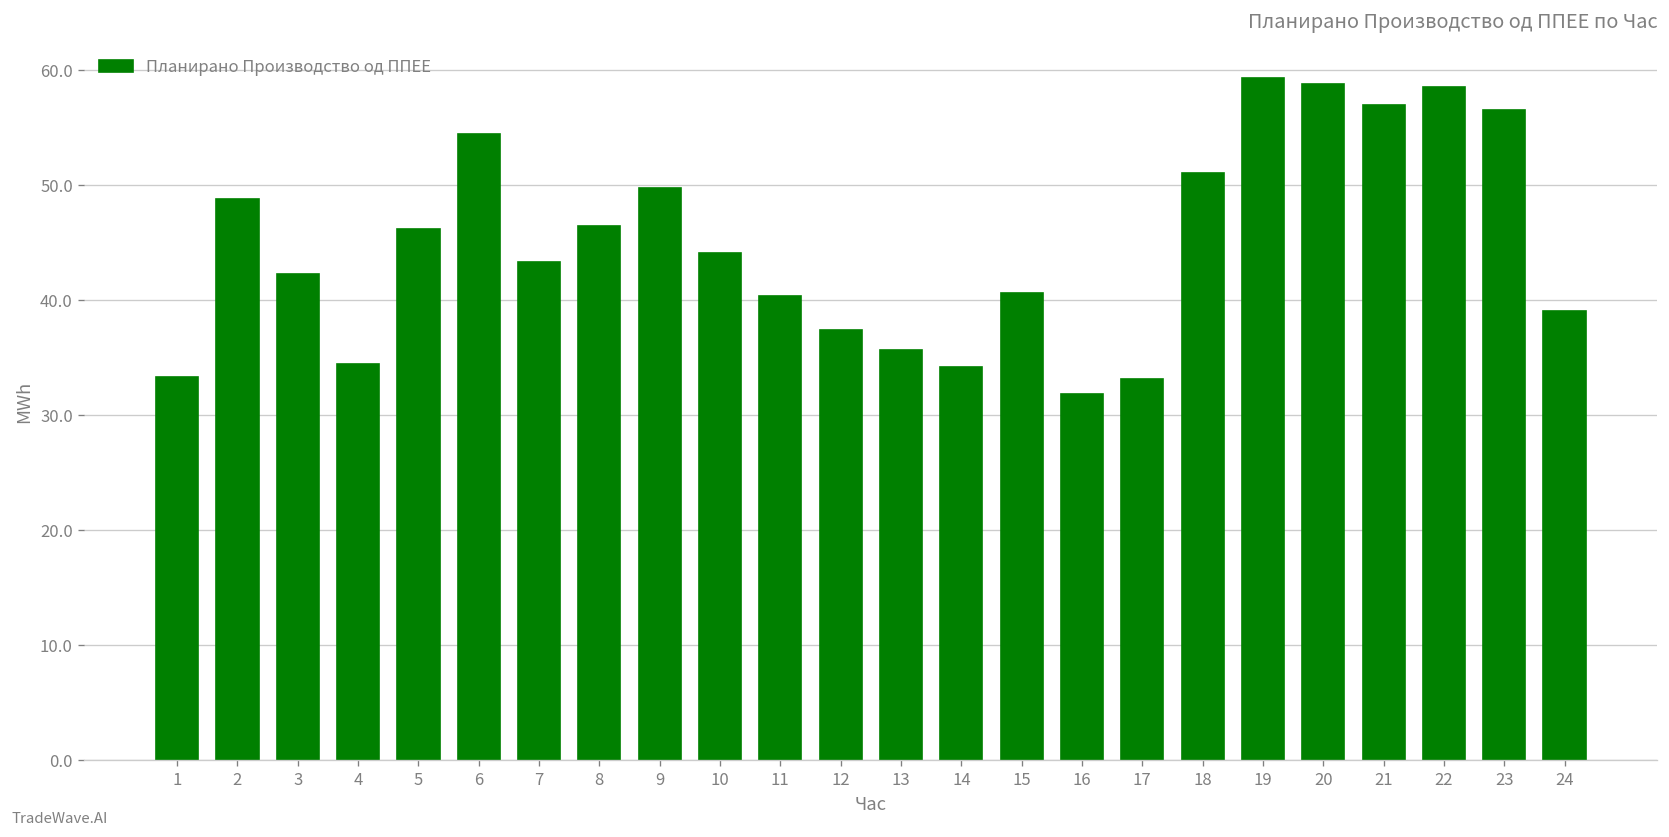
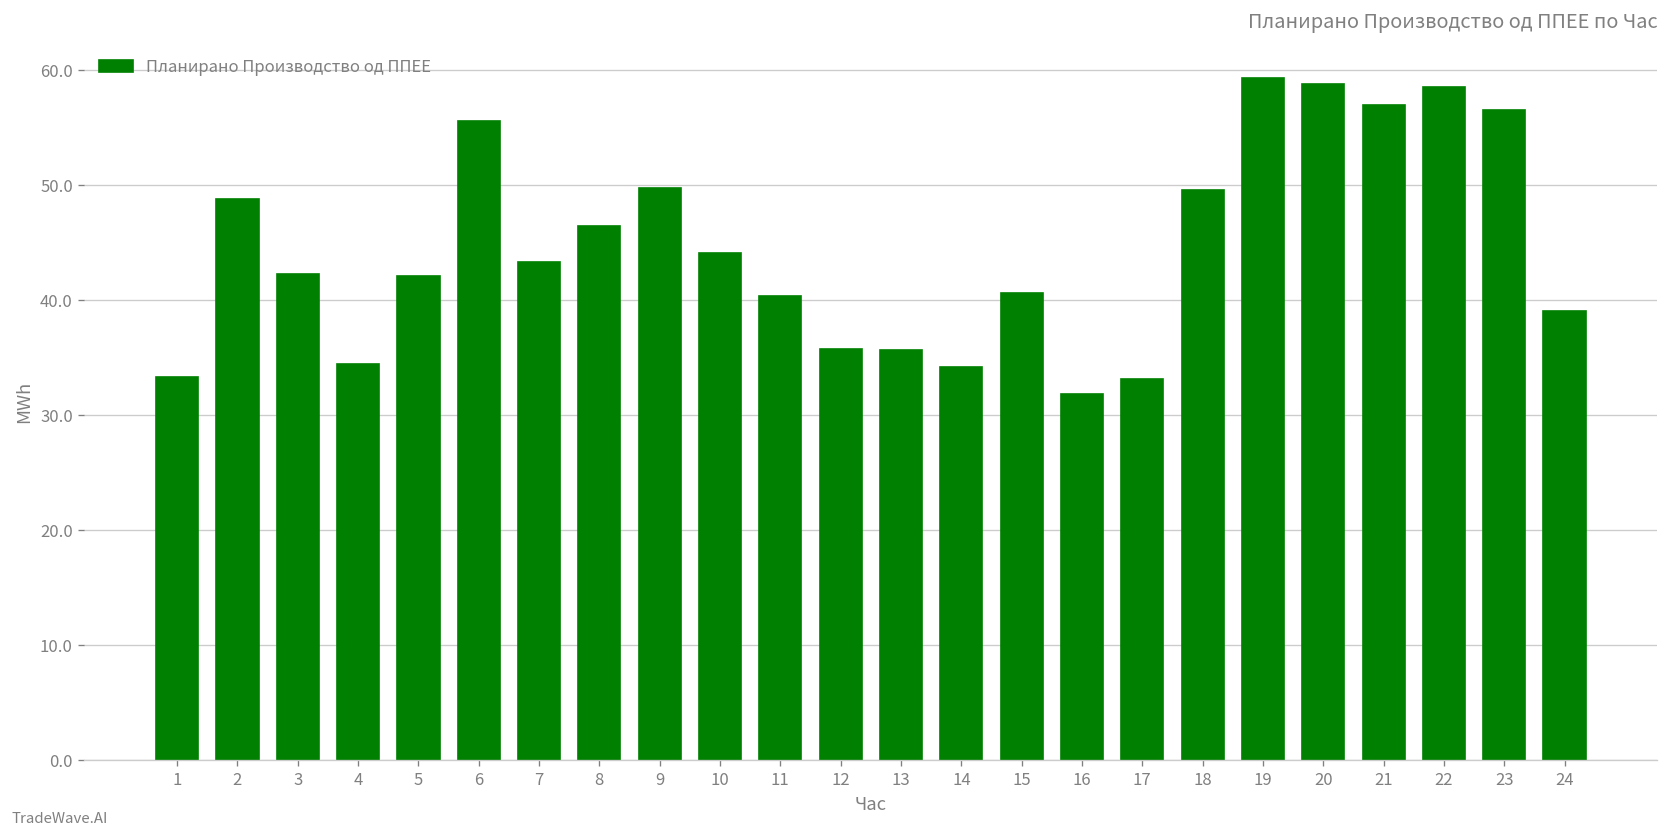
5: 46 -> 42
6: 54 -> 56
12: 37 -> 36
18: 51 -> 50
